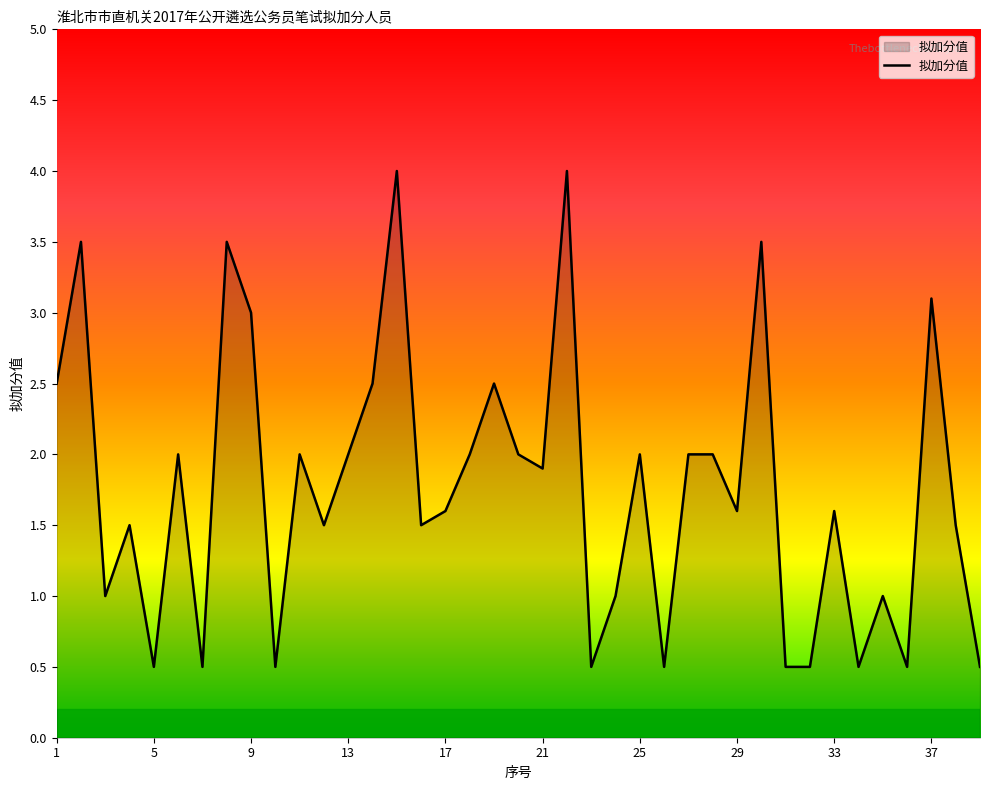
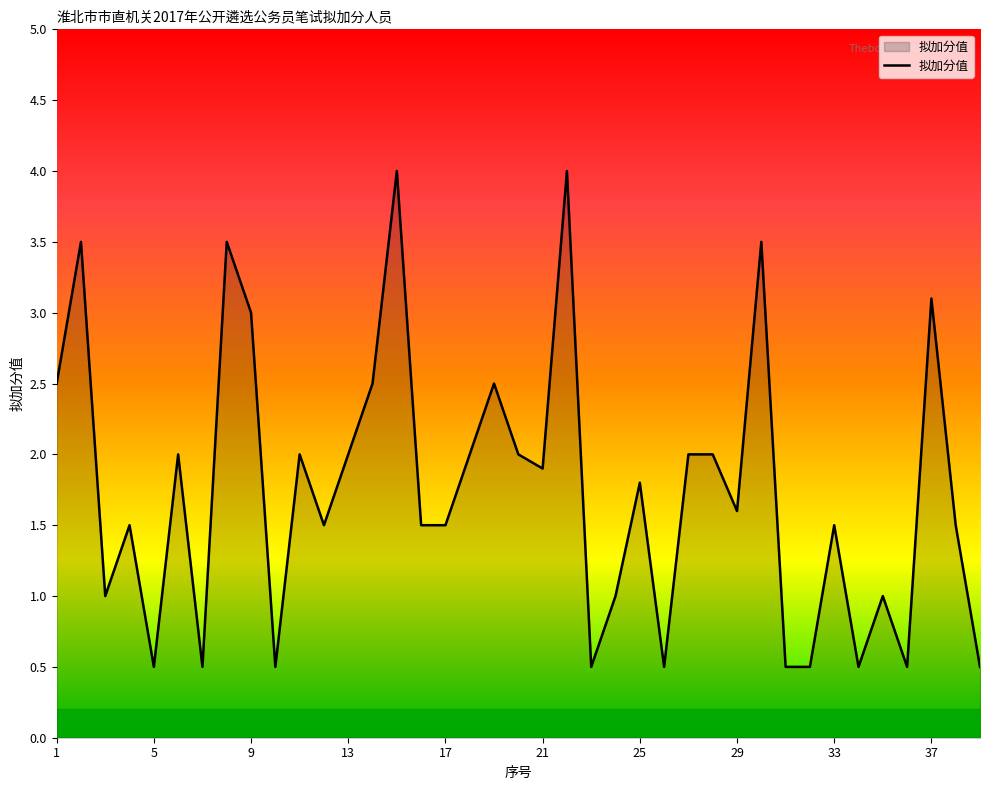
17: 1.6 -> 1.5
25: 2.0 -> 1.8
33: 1.6 -> 1.5
